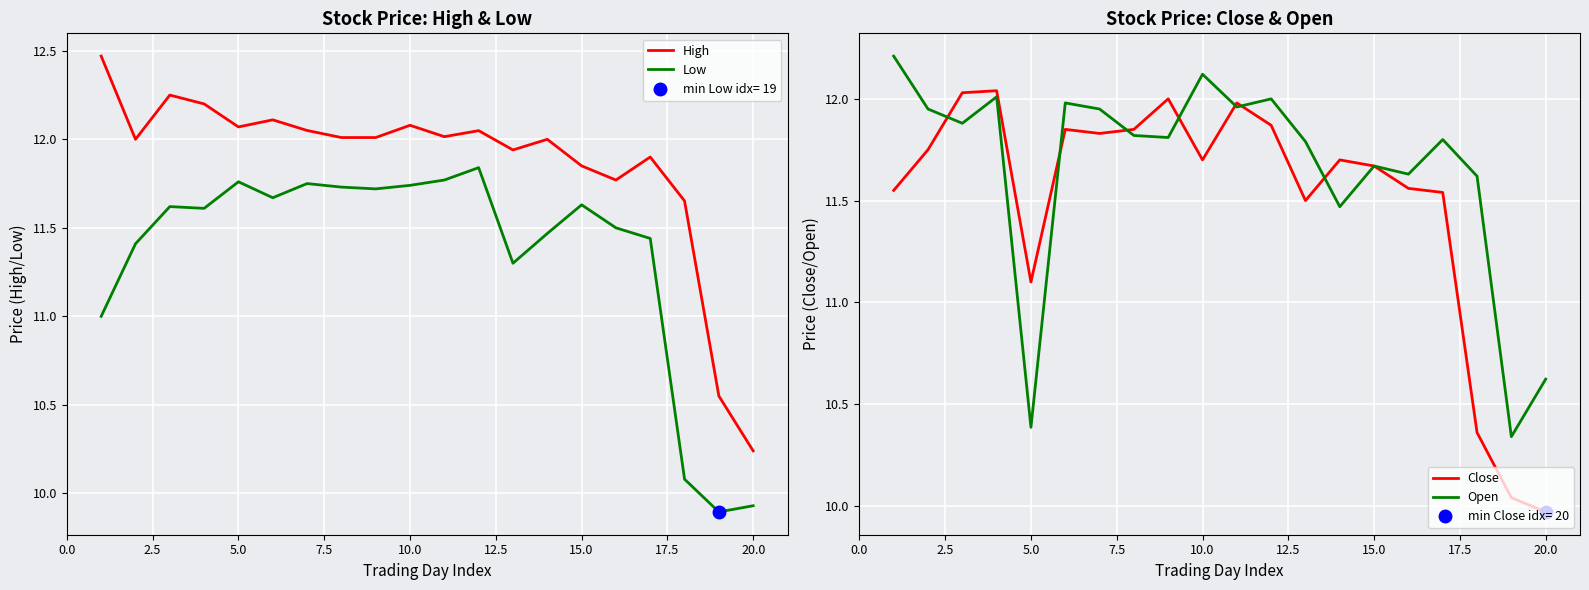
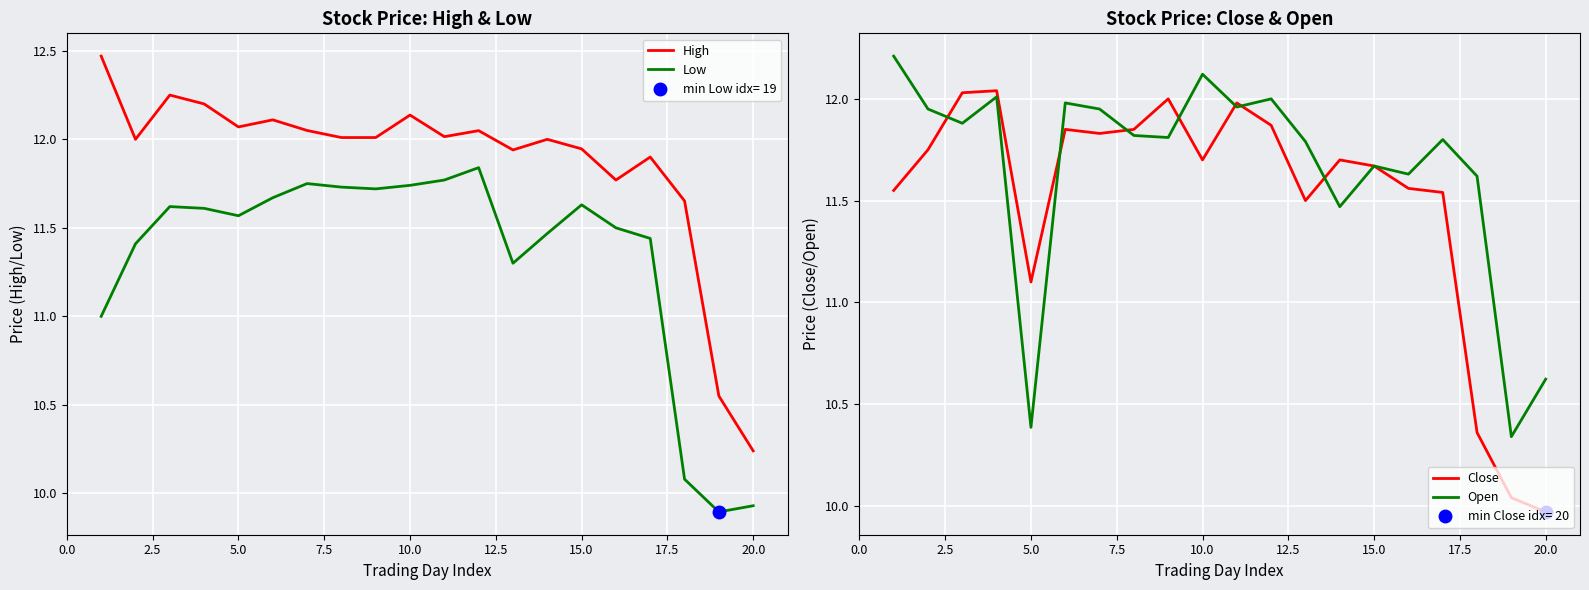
Stock Price: High & Low, Low, 5.0: 11.76 -> 11.57
Stock Price: High & Low, High, 10.0: 12.08 -> 12.14
Stock Price: High & Low, High, 15.0: 11.85 -> 11.95
